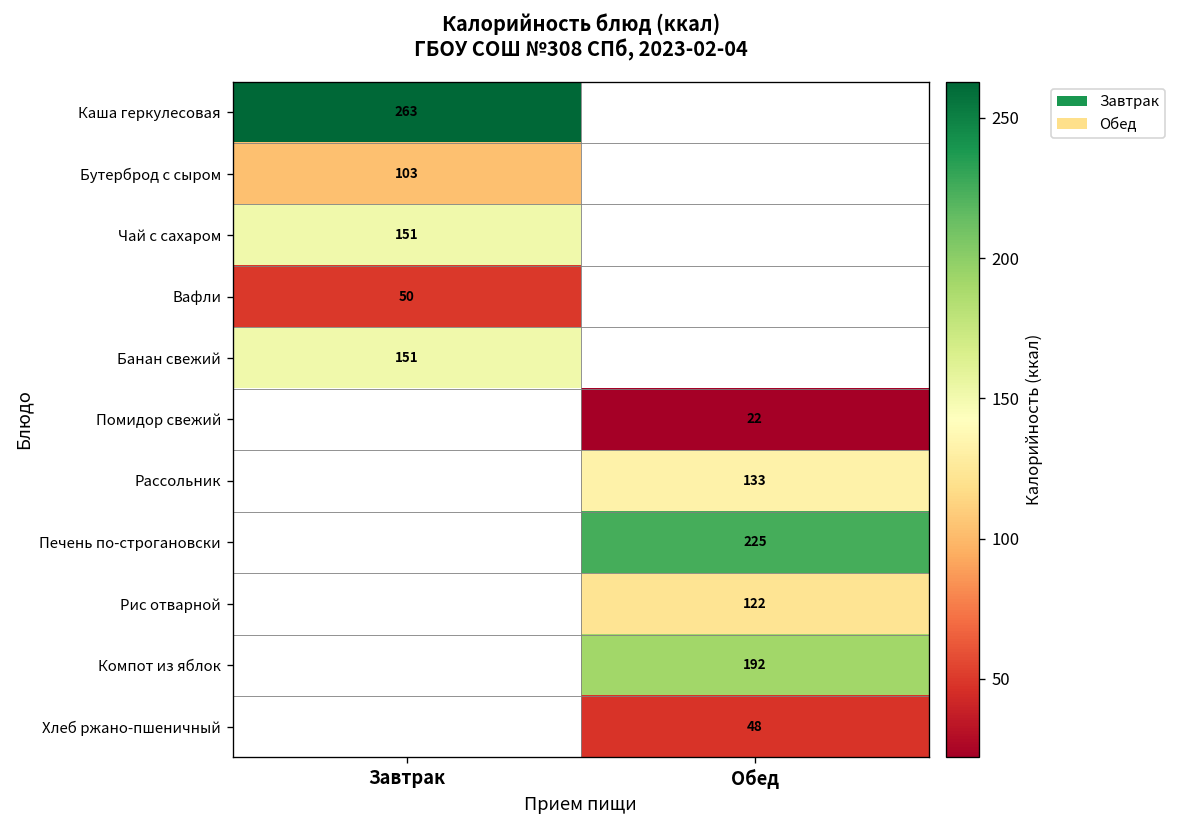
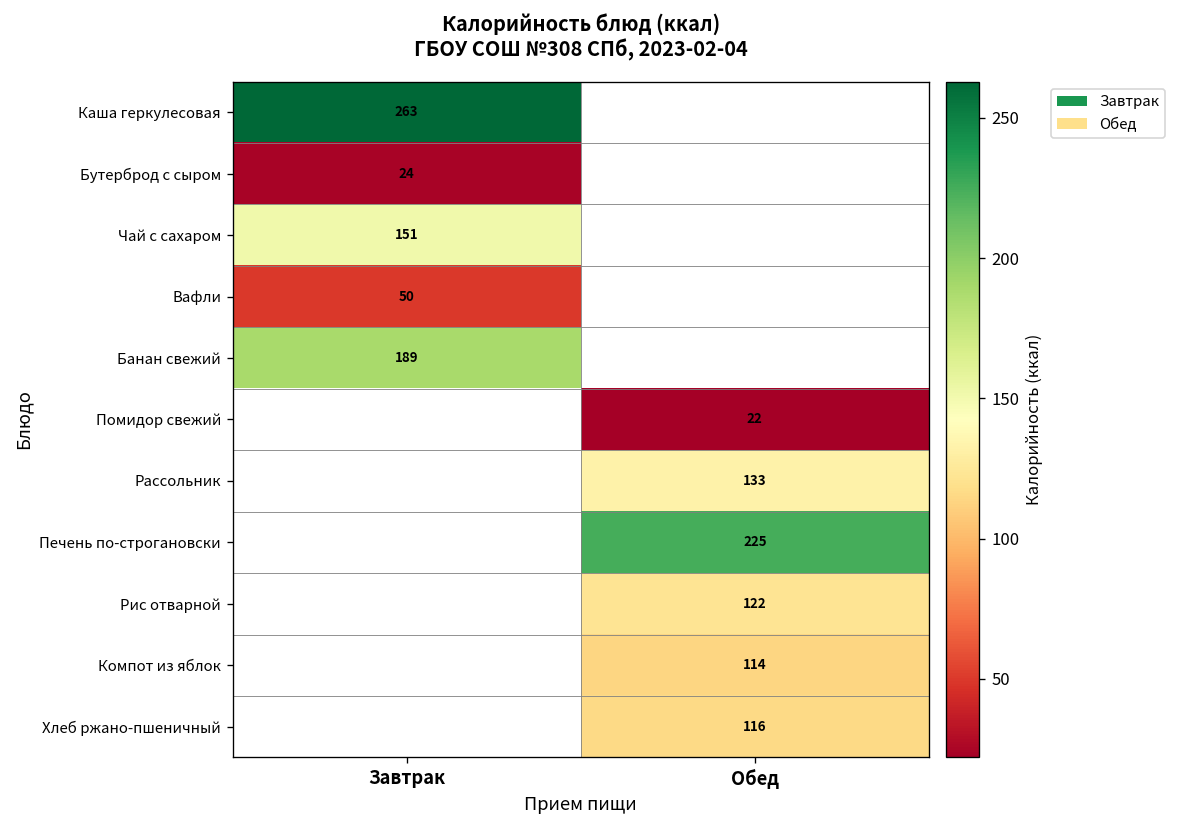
Бутерброд с сыром, Завтрак: 103 -> 24
Банан свежий, Завтрак: 151 -> 189
Компот из яблок, Обед: 192 -> 114
Хлеб ржано-пшеничный, Обед: 48 -> 116
